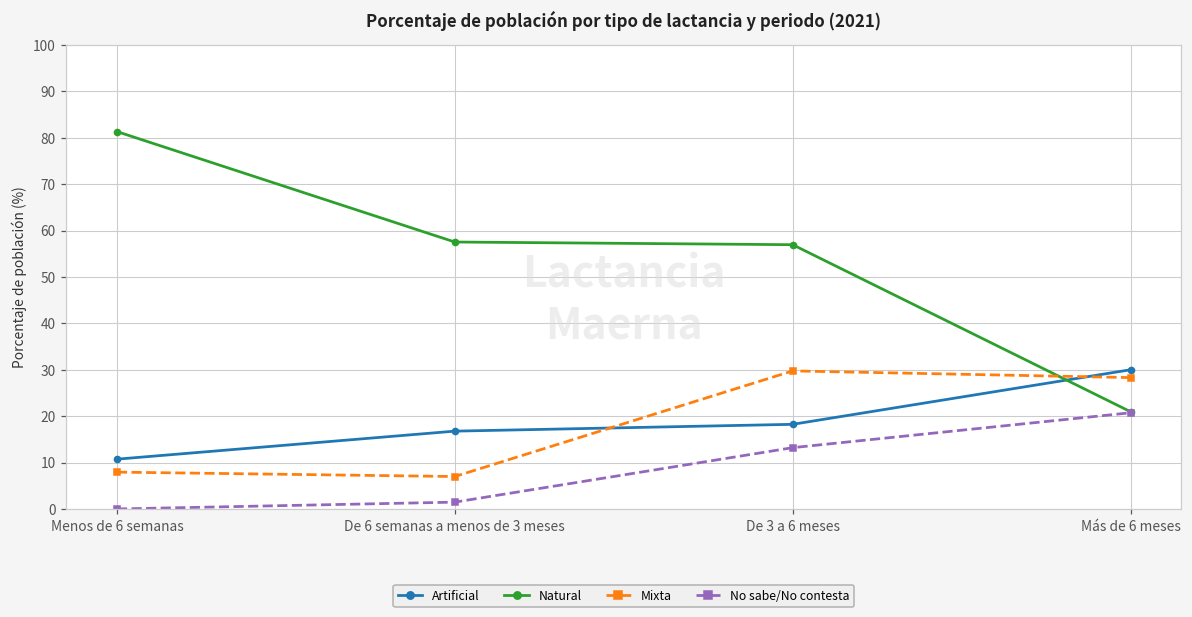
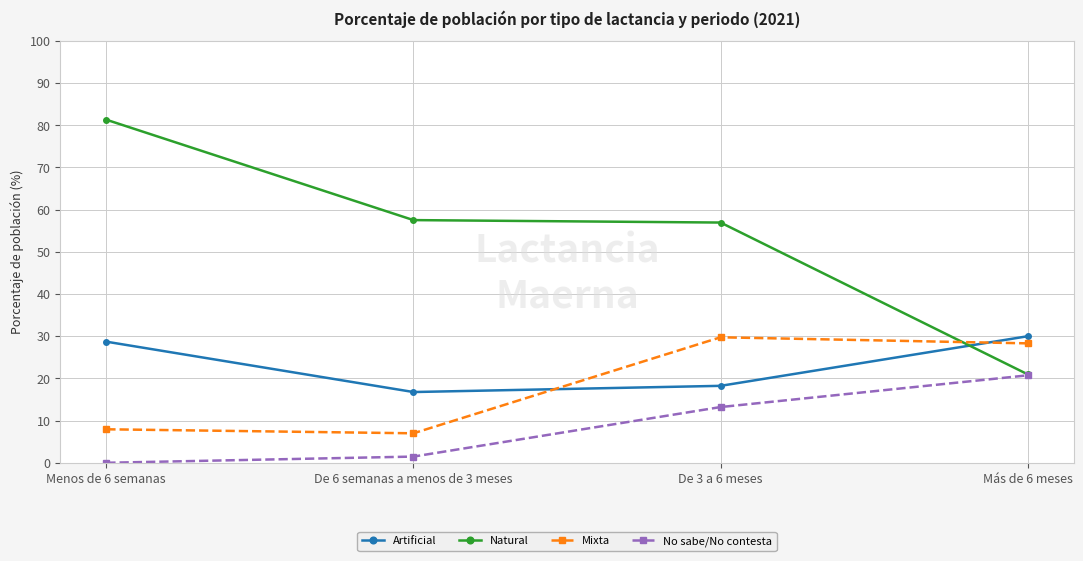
Artificial, Menos de 6 semanas: 11 -> 29
